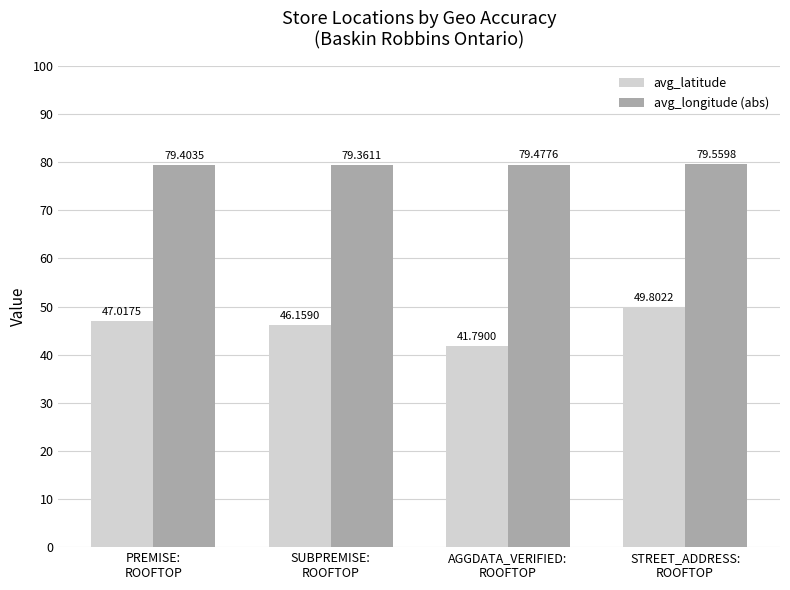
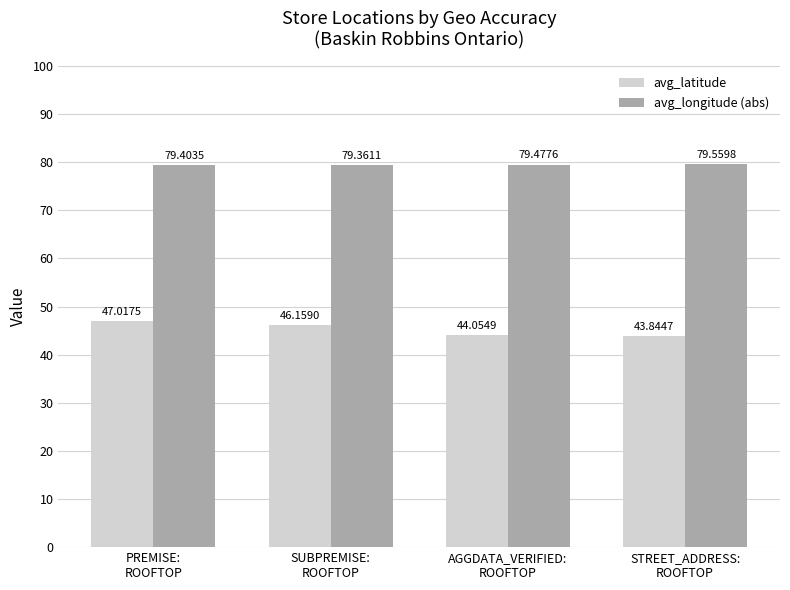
avg_latitude, AGGDATA_VERIFIED: ROOFTOP: 41.7900 -> 44.0549
avg_latitude, STREET_ADDRESS: ROOFTOP: 49.8022 -> 43.8447
